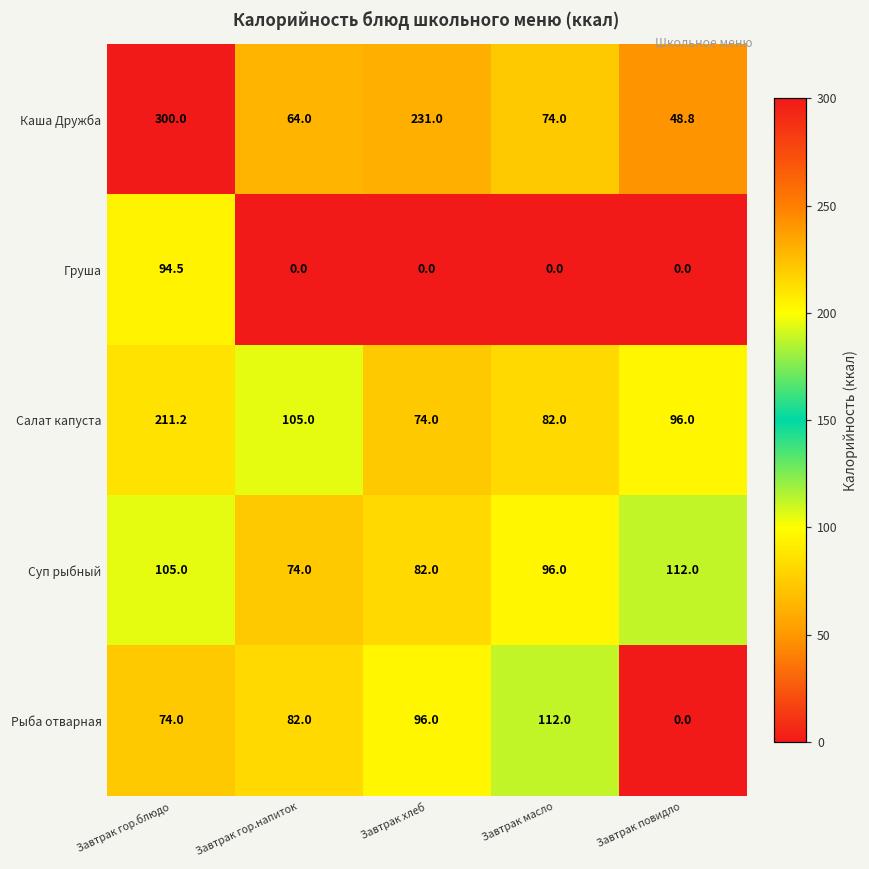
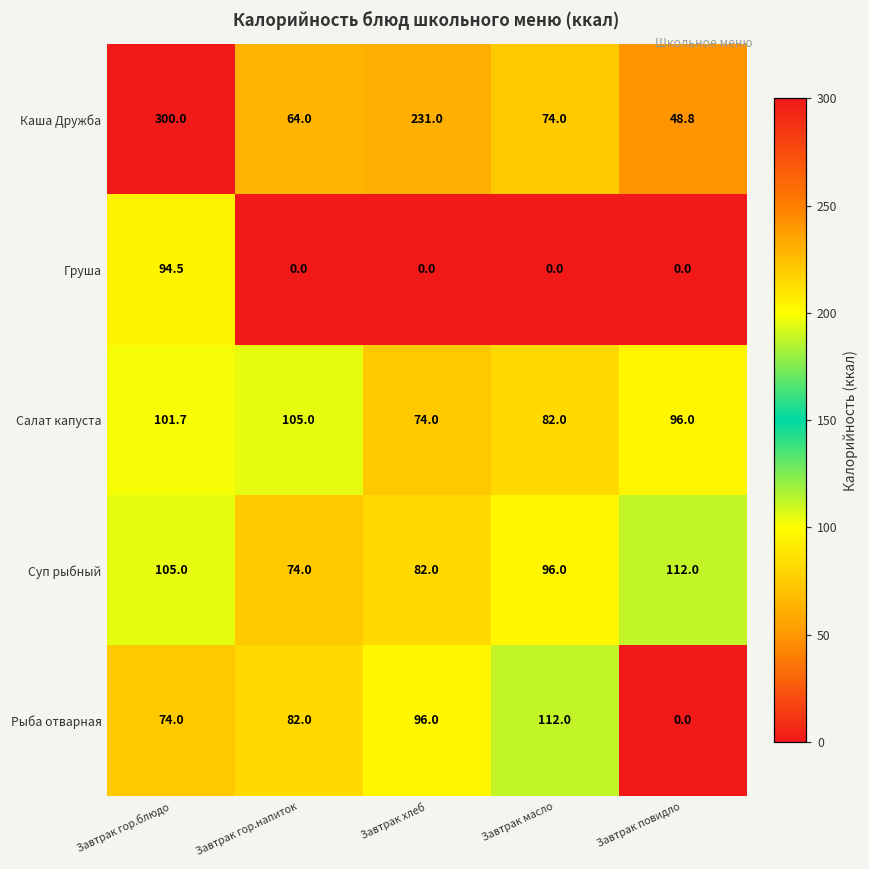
Салат капуста, Завтрак гор.блюдо: 211.2 -> 101.7
